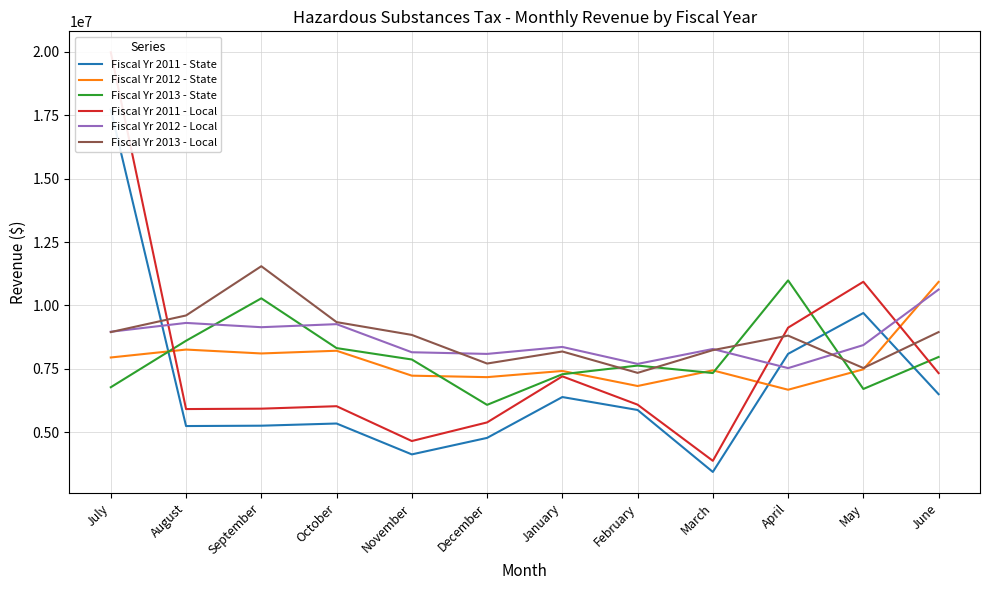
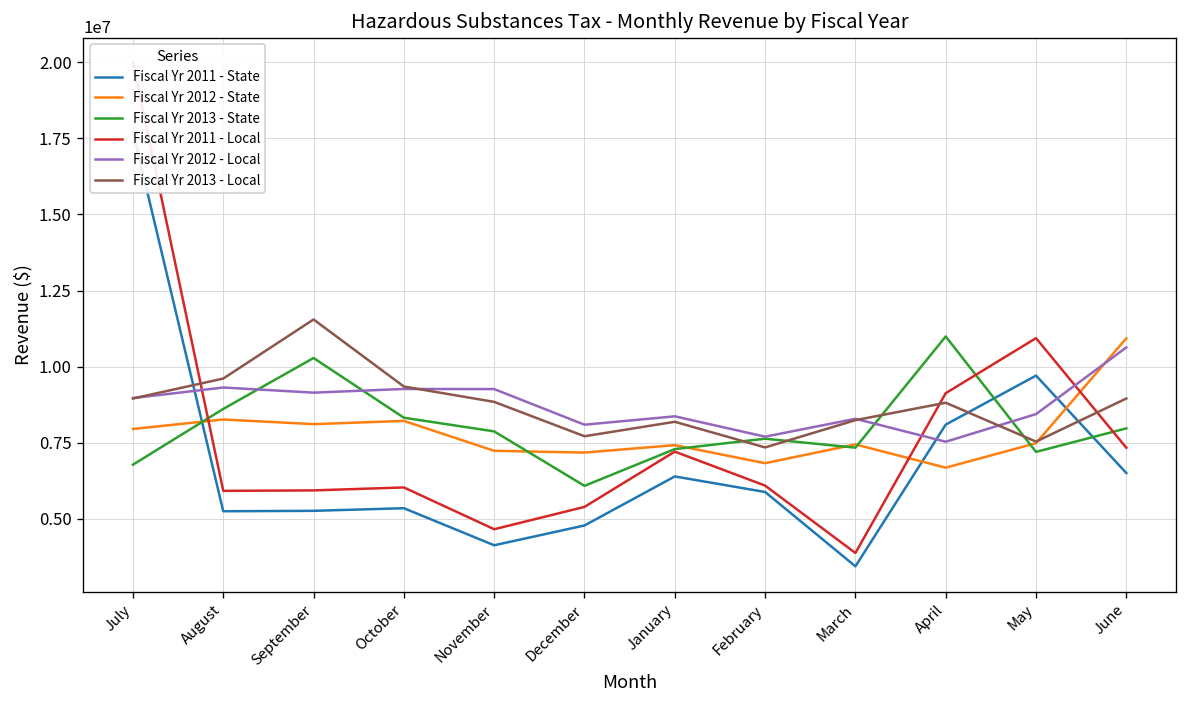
Fiscal Yr 2012 - Local, November: 8200000 -> 9300000
Fiscal Yr 2013 - State, May: 6700000 -> 7200000
